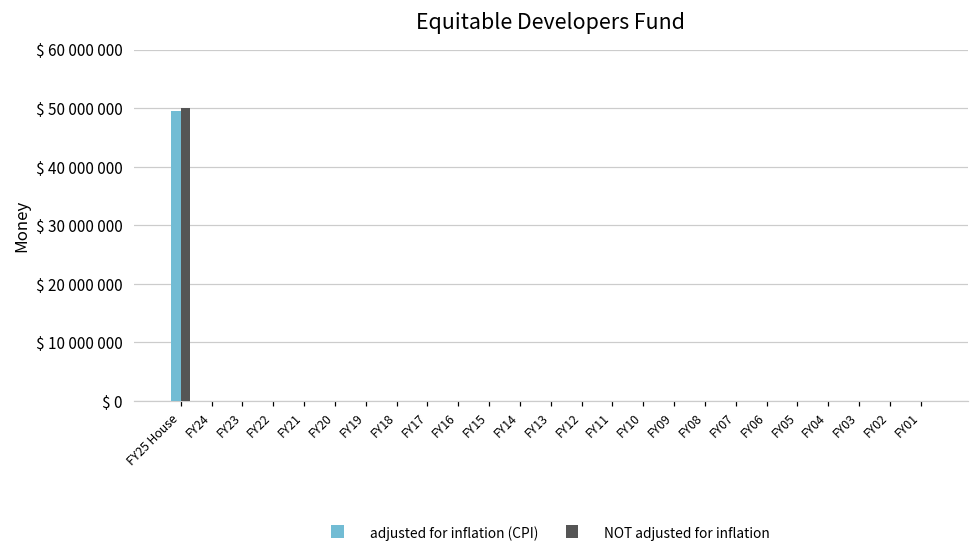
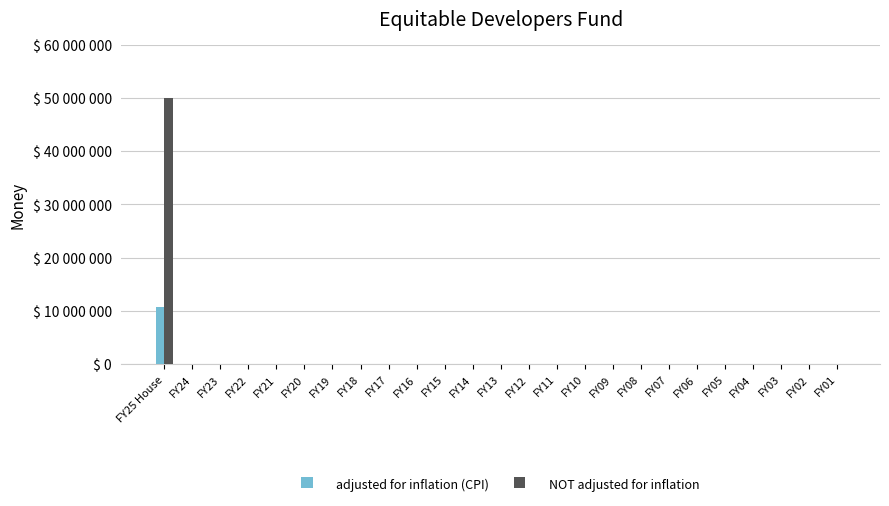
adjusted for inflation (CPI), FY25 House: $ 50000000 -> $ 11000000
